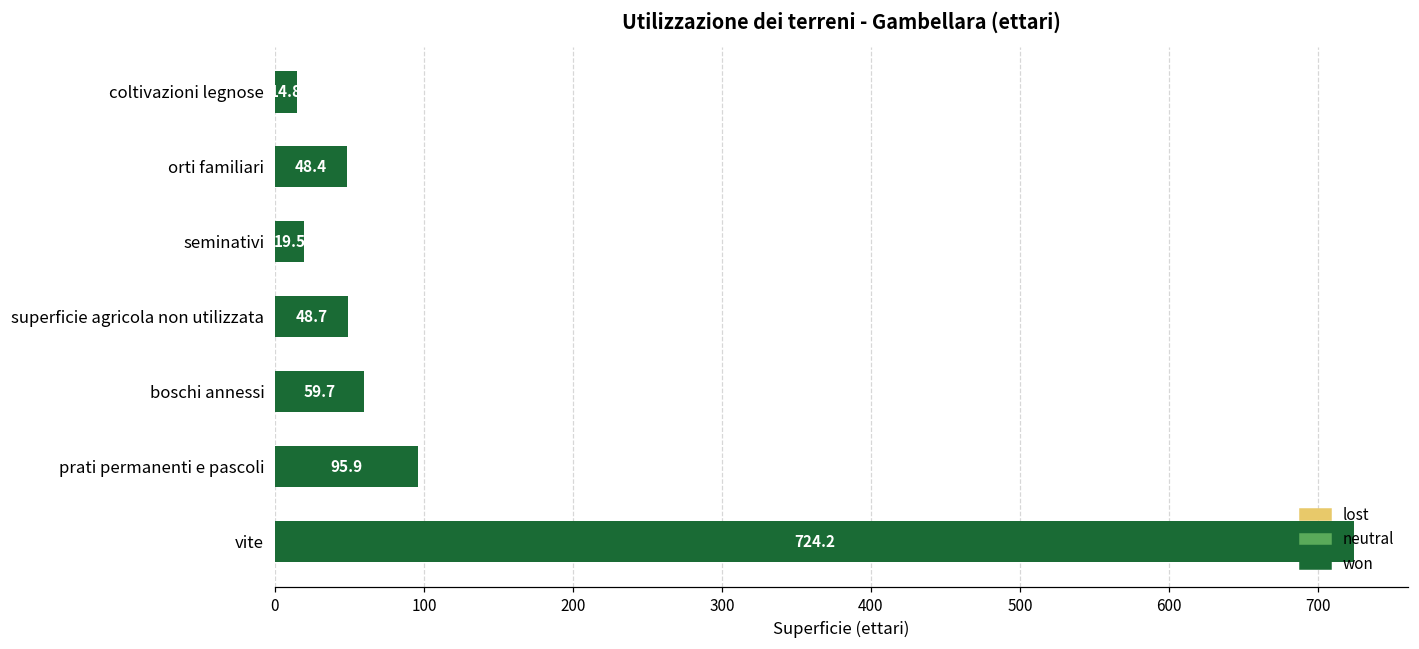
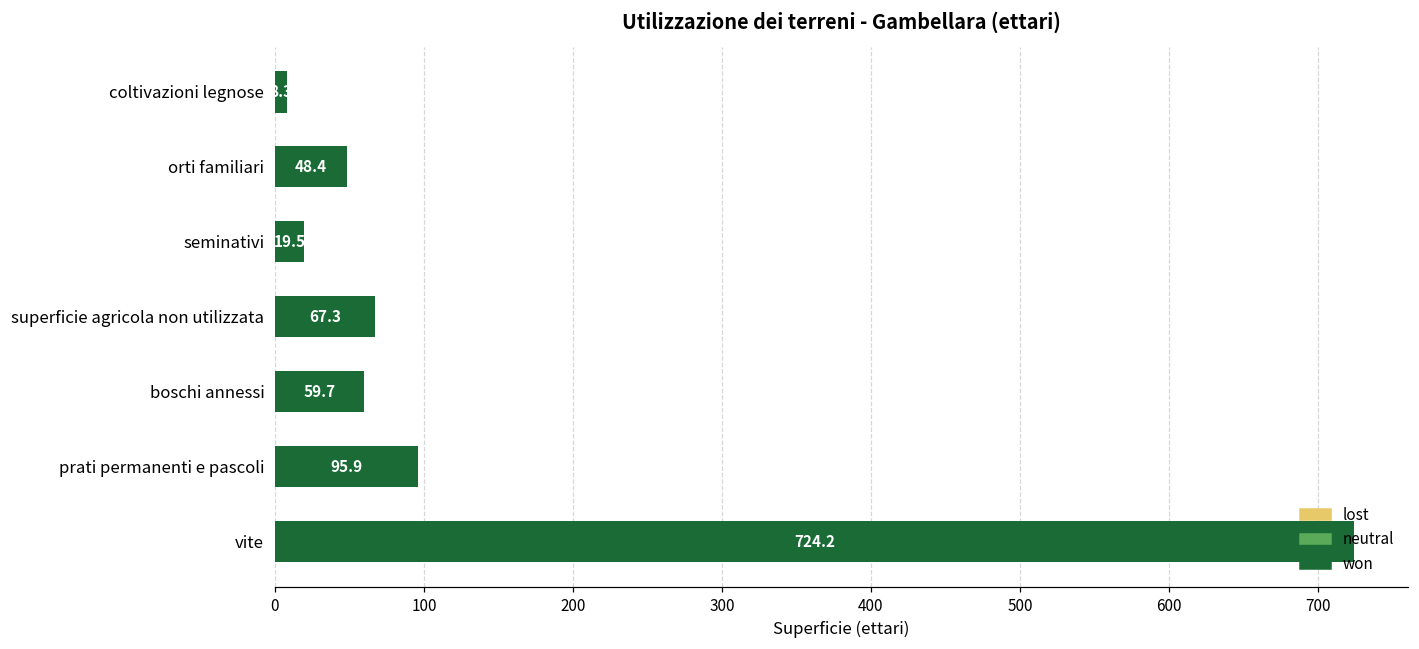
coltivazioni legnose: 14.8 -> 8.3
superficie agricola non utilizzata: 48.7 -> 67.3
